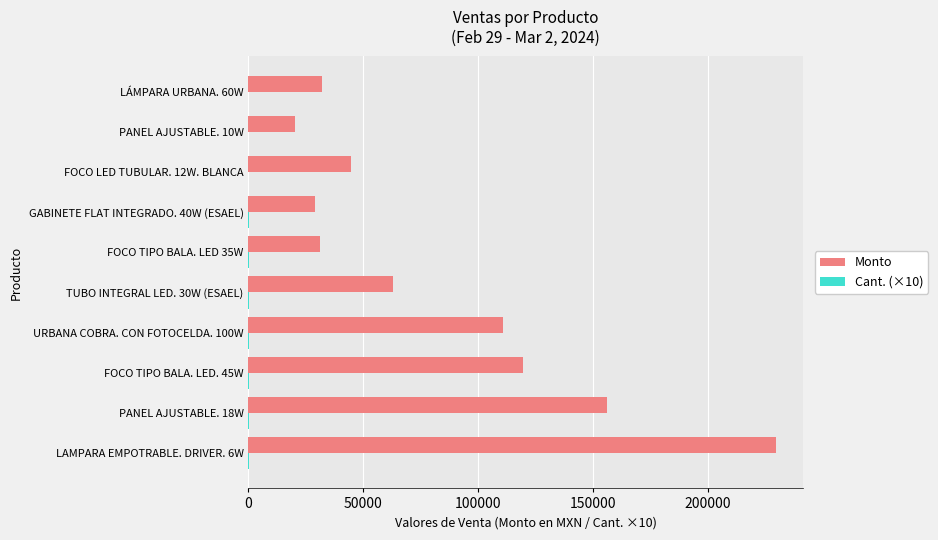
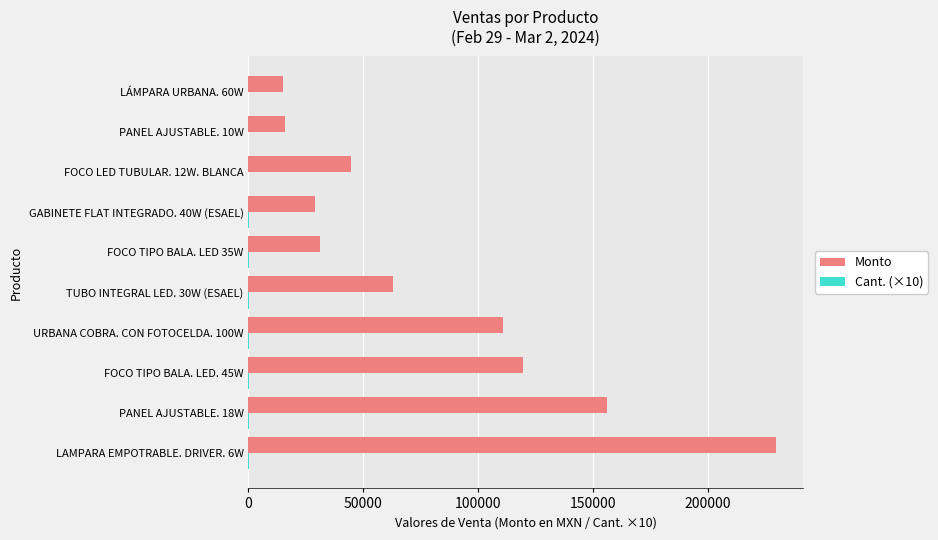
Monto, LÁMPARA URBANA. 60W: 32000 -> 15000
Monto, PANEL AJUSTABLE. 10W: 20000 -> 16000
